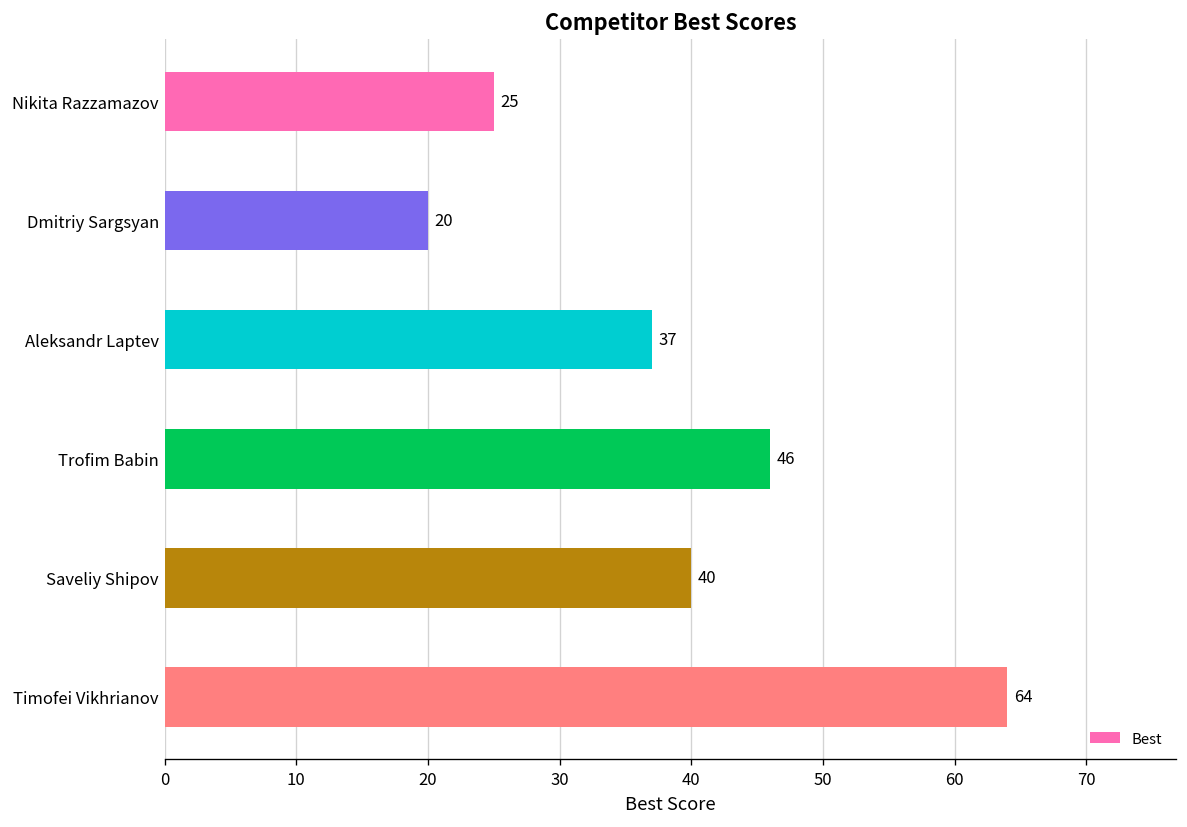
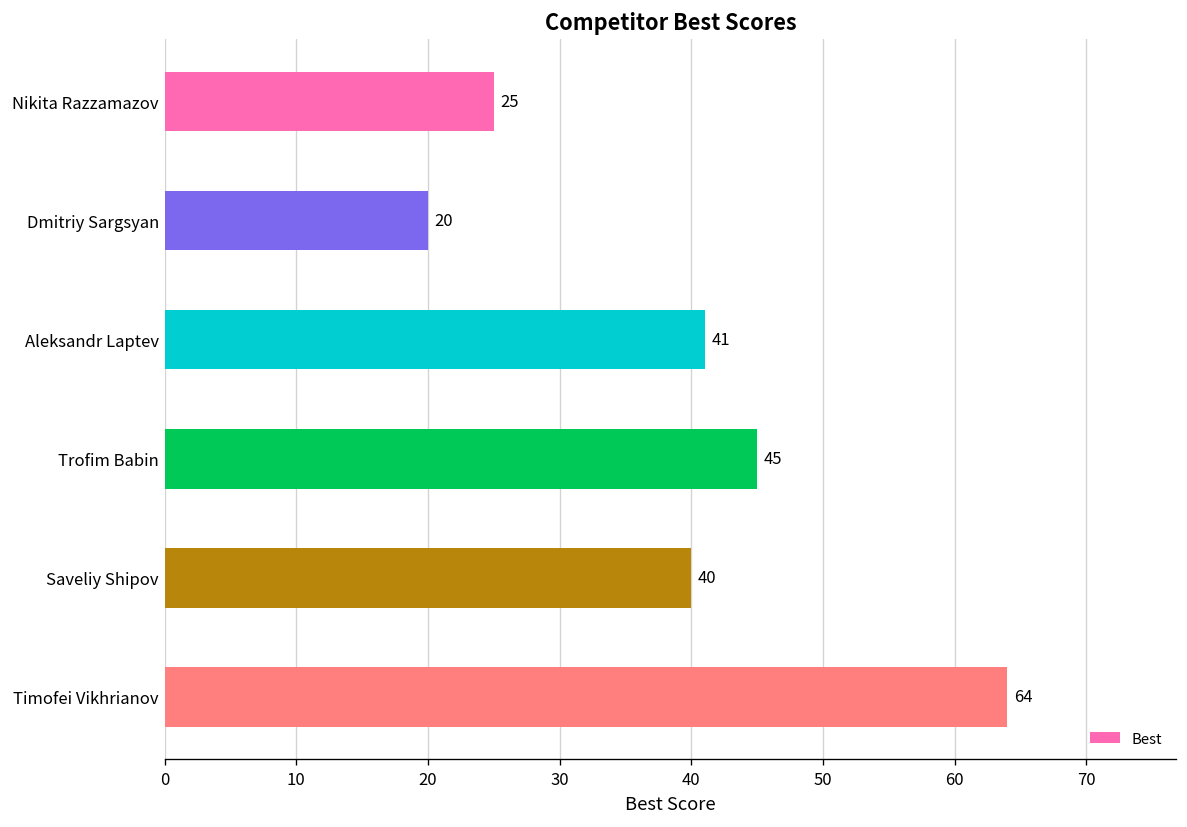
Aleksandr Laptev: 37 -> 41
Trofim Babin: 46 -> 45
